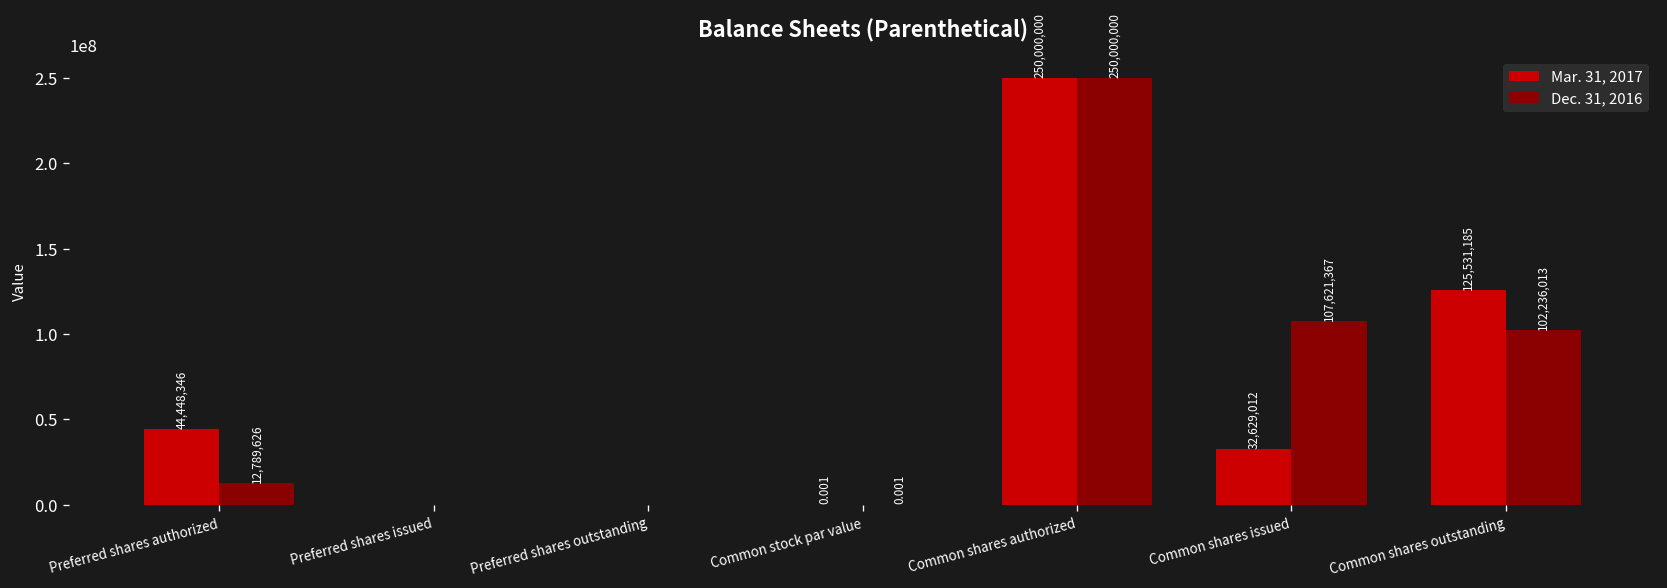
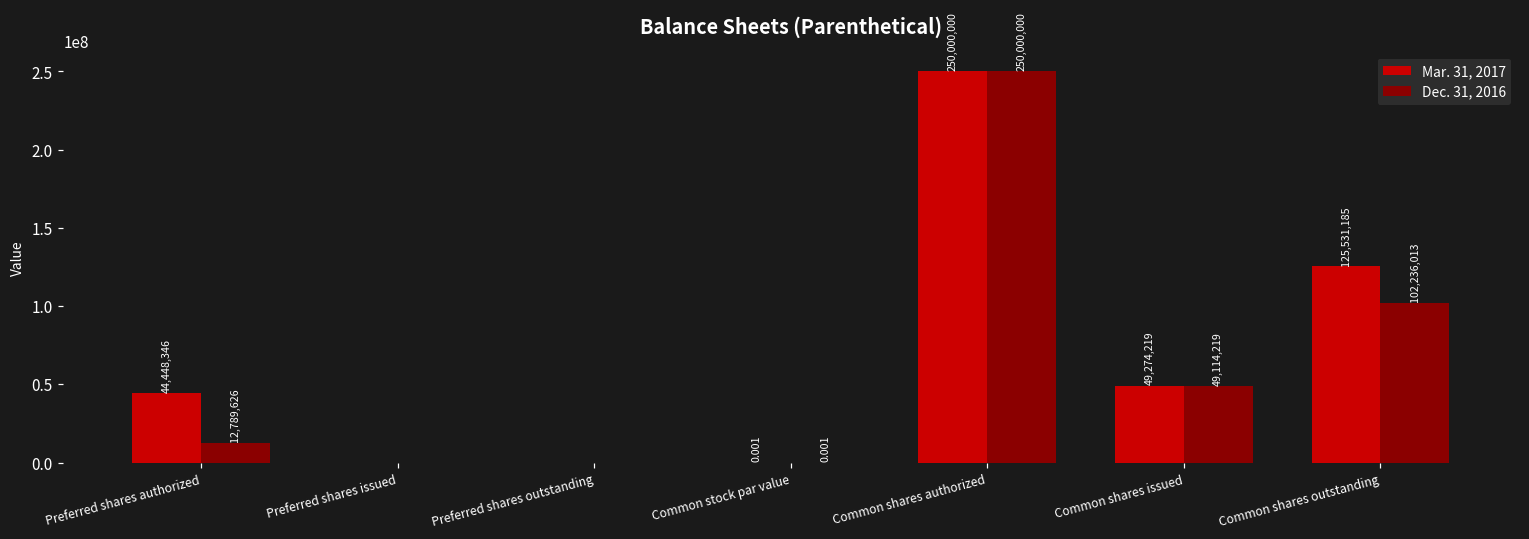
Mar. 31, 2017, Common shares issued: 32,629,012 -> 49,274,219
Dec. 31, 2016, Common shares issued: 107,621,367 -> 49,114,219
